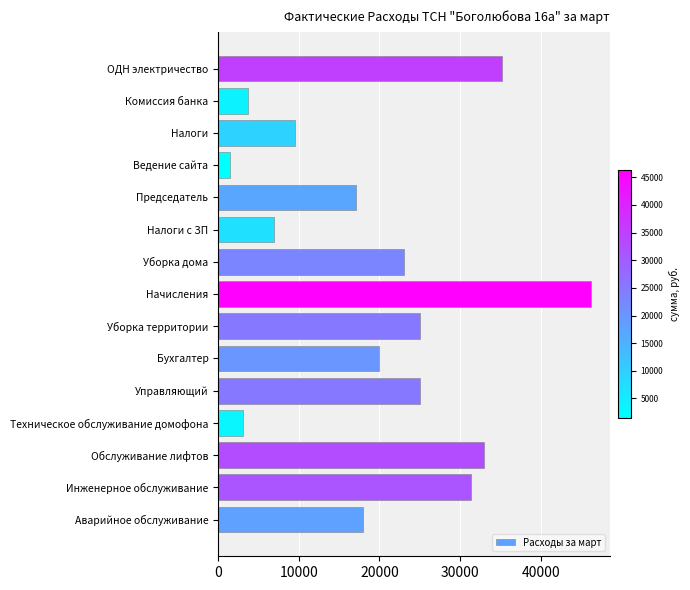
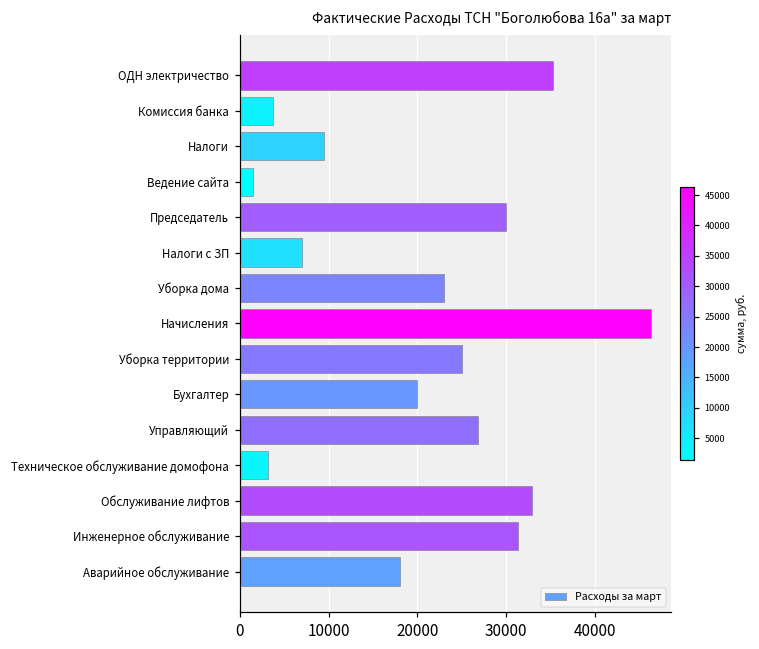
Председатель: 17000 -> 30000
Управляющий: 25000 -> 27000
